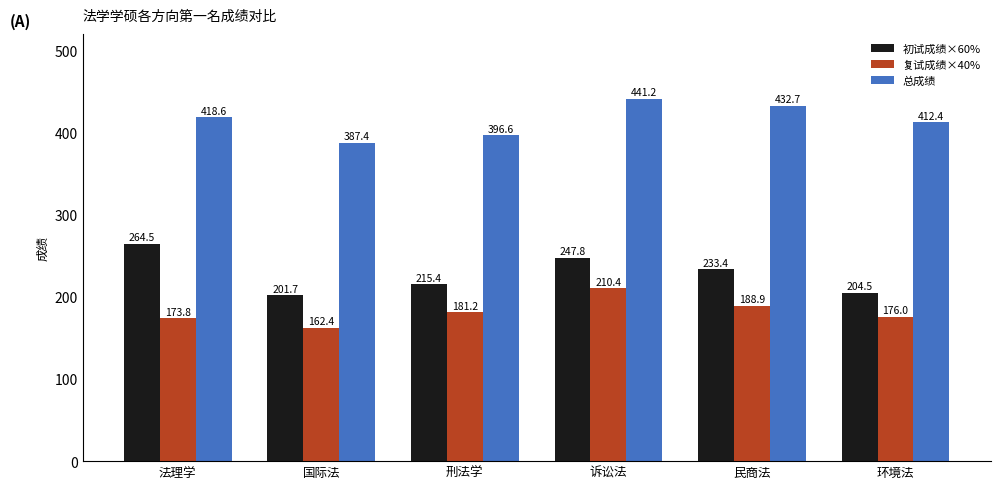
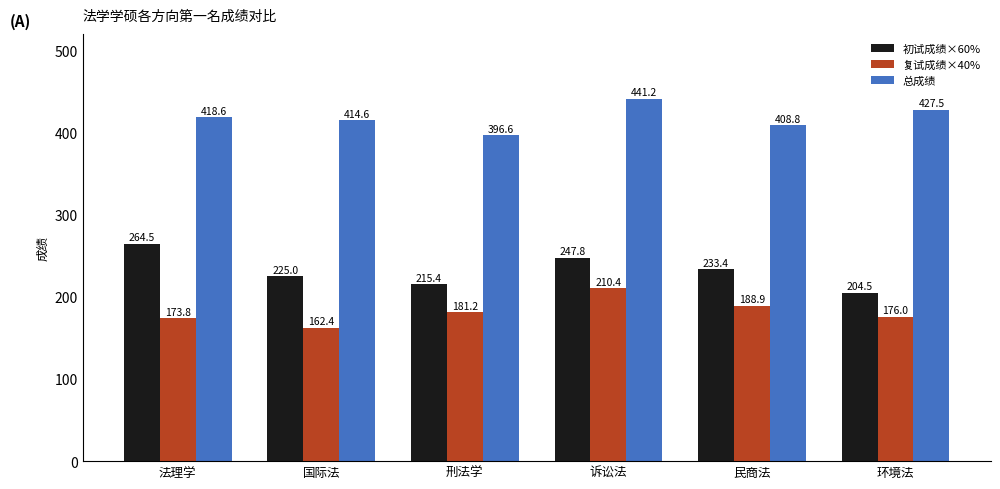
初试成绩×60%, 国际法: 201.7 -> 225.0
总成绩, 国际法: 387.4 -> 414.6
总成绩, 民商法: 432.7 -> 408.8
总成绩, 环境法: 412.4 -> 427.5
